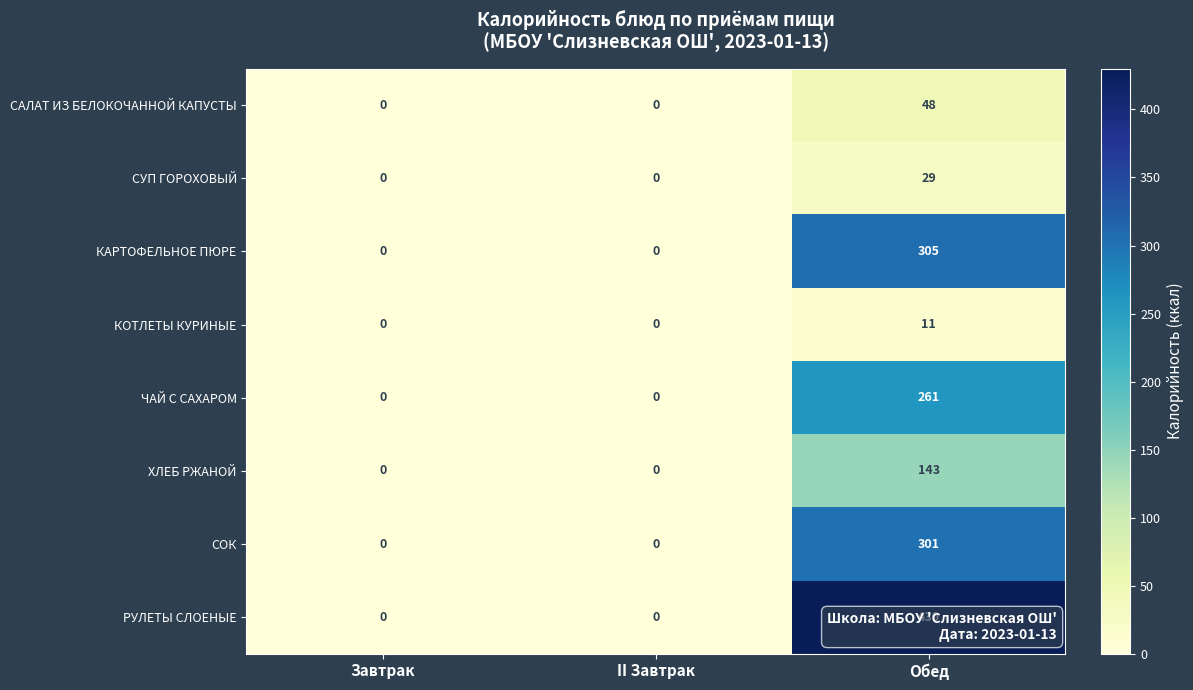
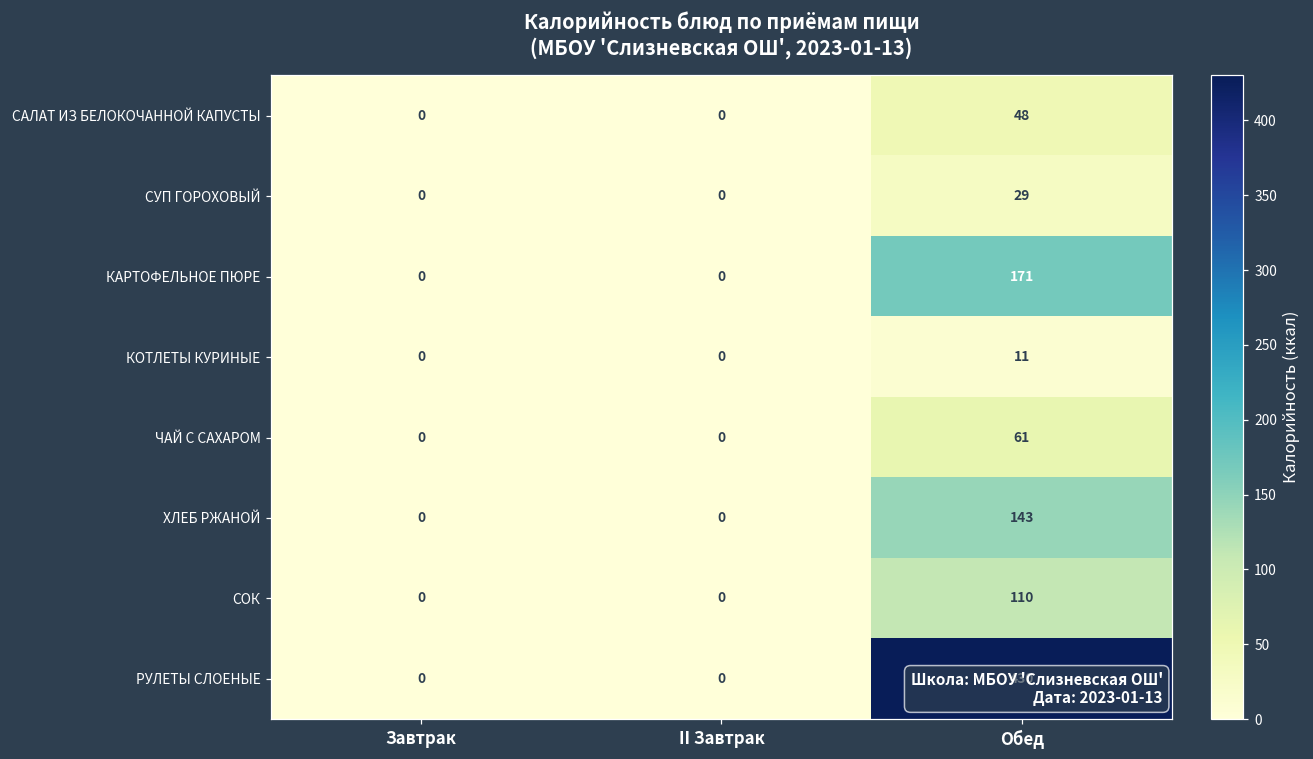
КАРТОФЕЛЬНОЕ ПЮРЕ, Обед: 305 -> 171
ЧАЙ С САХАРОМ, Обед: 261 -> 61
СОК, Обед: 301 -> 110
